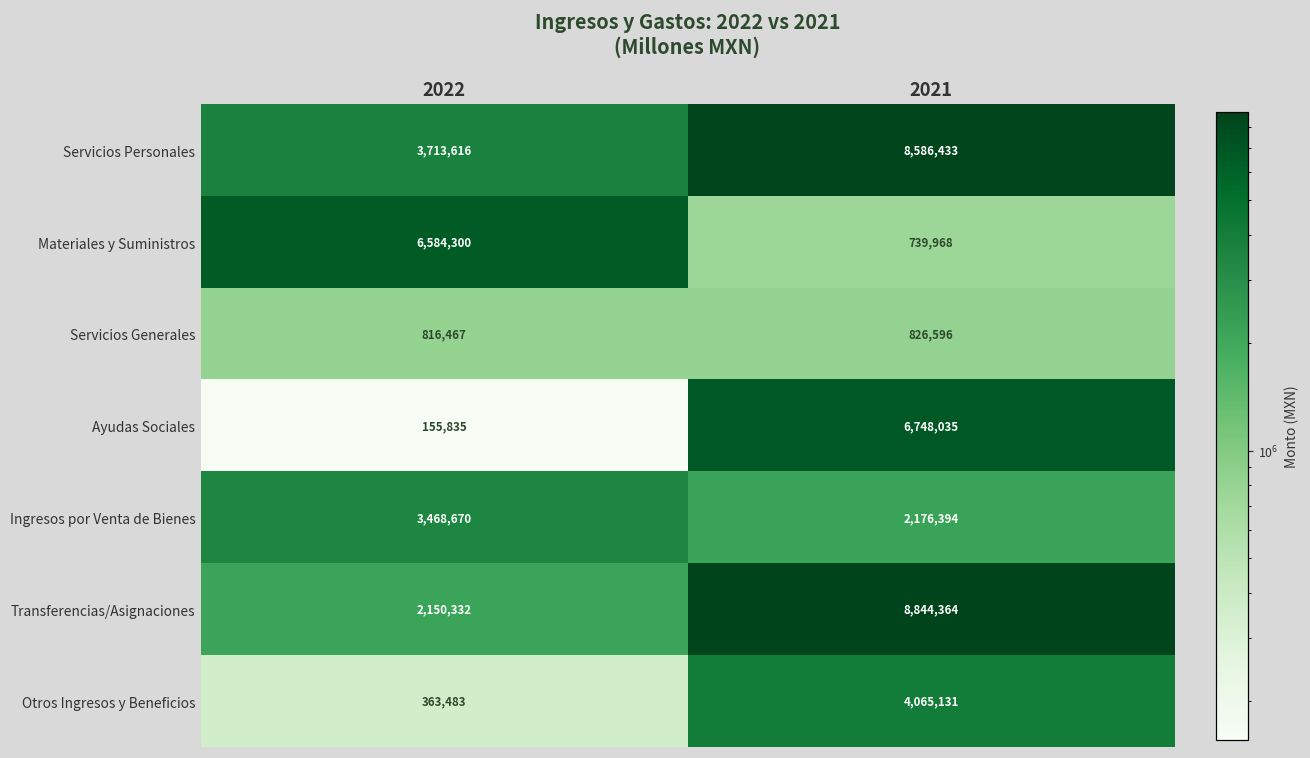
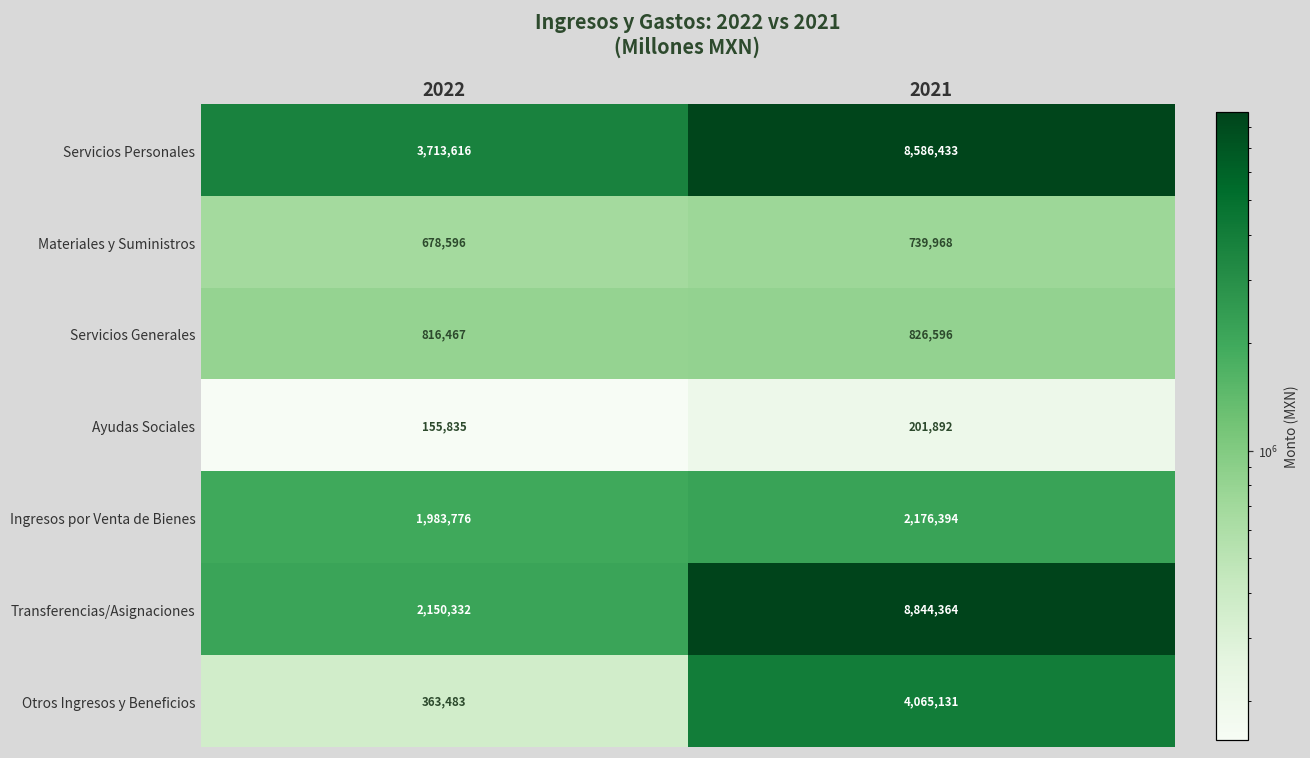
Materiales y Suministros, 2022: 6,584,300 -> 678,596
Ayudas Sociales, 2021: 6,748,035 -> 201,892
Ingresos por Venta de Bienes, 2022: 3,468,670 -> 1,983,776
